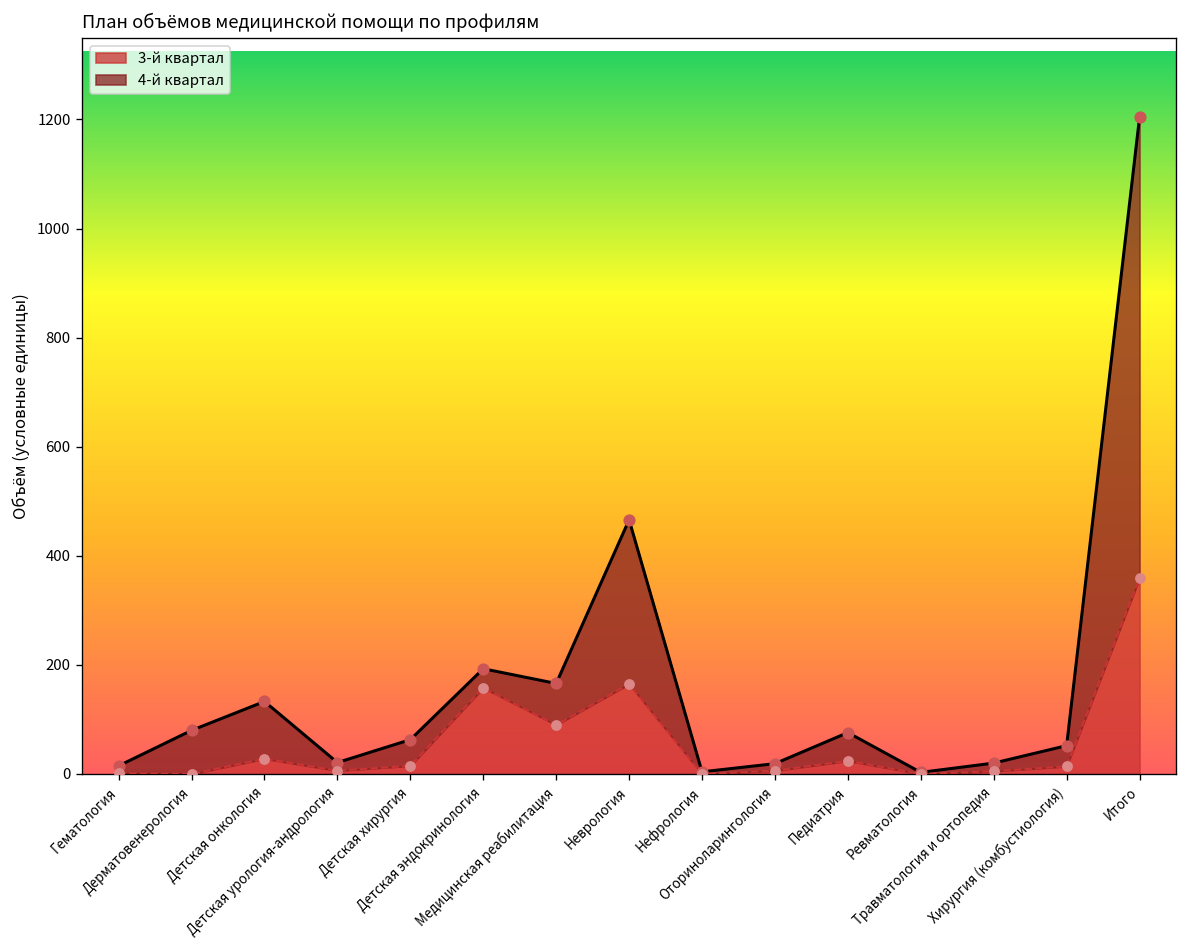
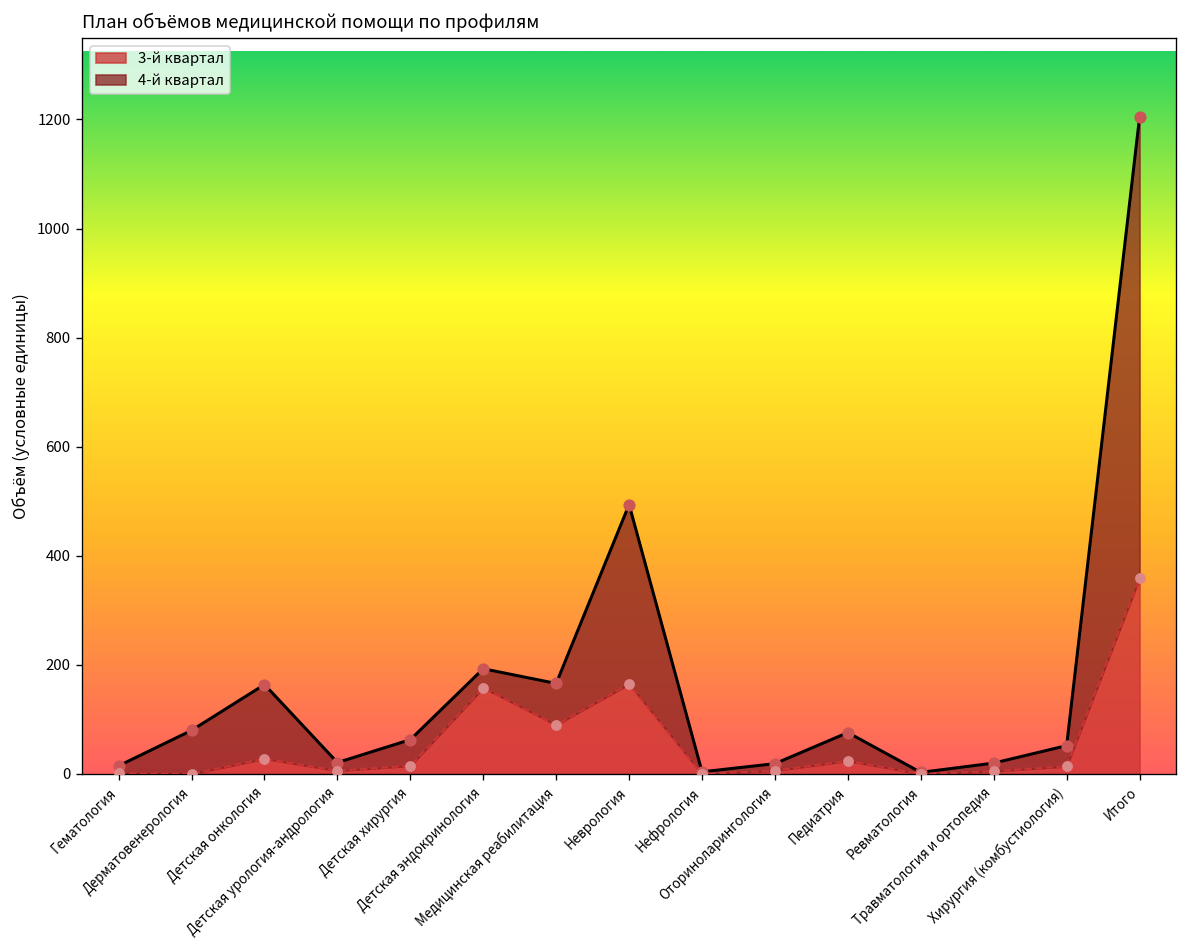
4-й квартал, Детская онкология: 110 -> 140
4-й квартал, Неврология: 300 -> 330
